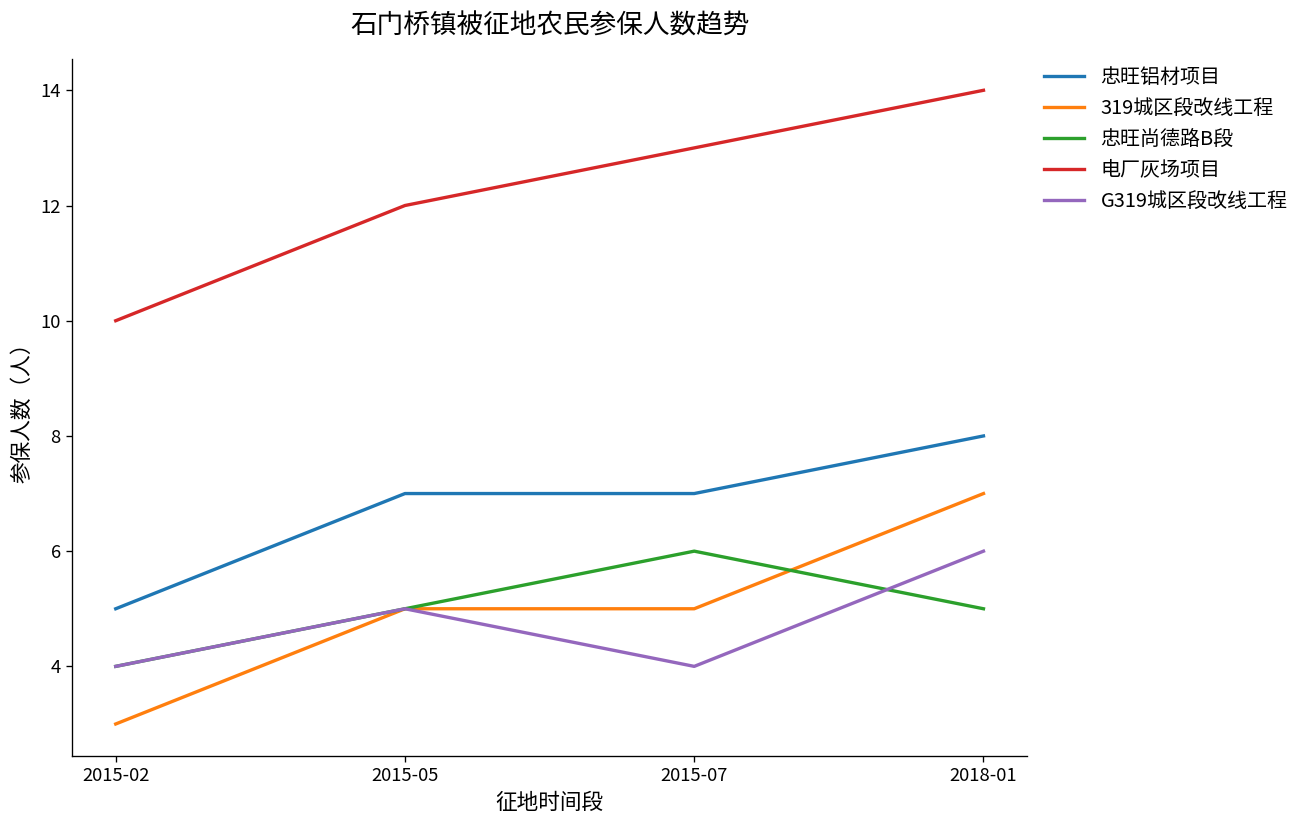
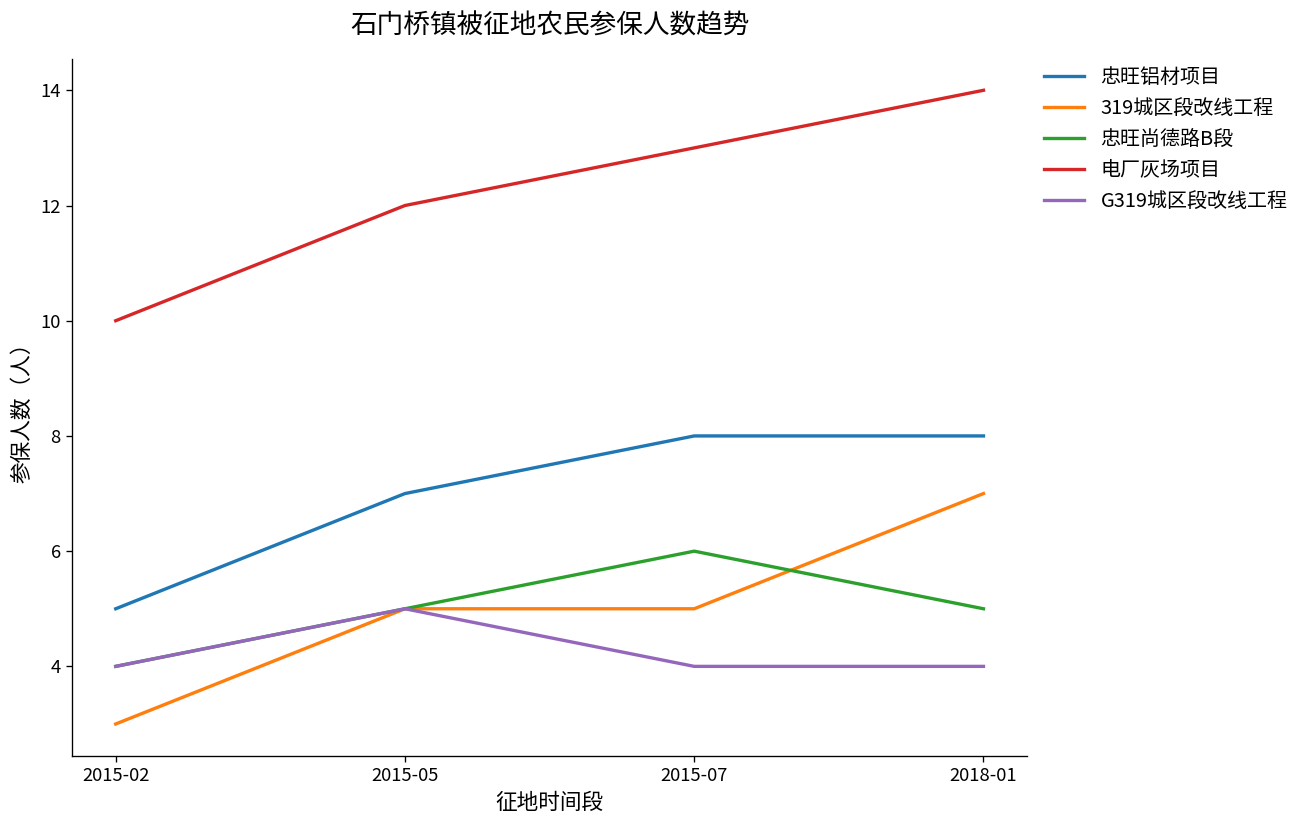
忠旺铝材项目, 2015-07: 7 -> 8
G319城区段改线工程, 2018-01: 6 -> 4
